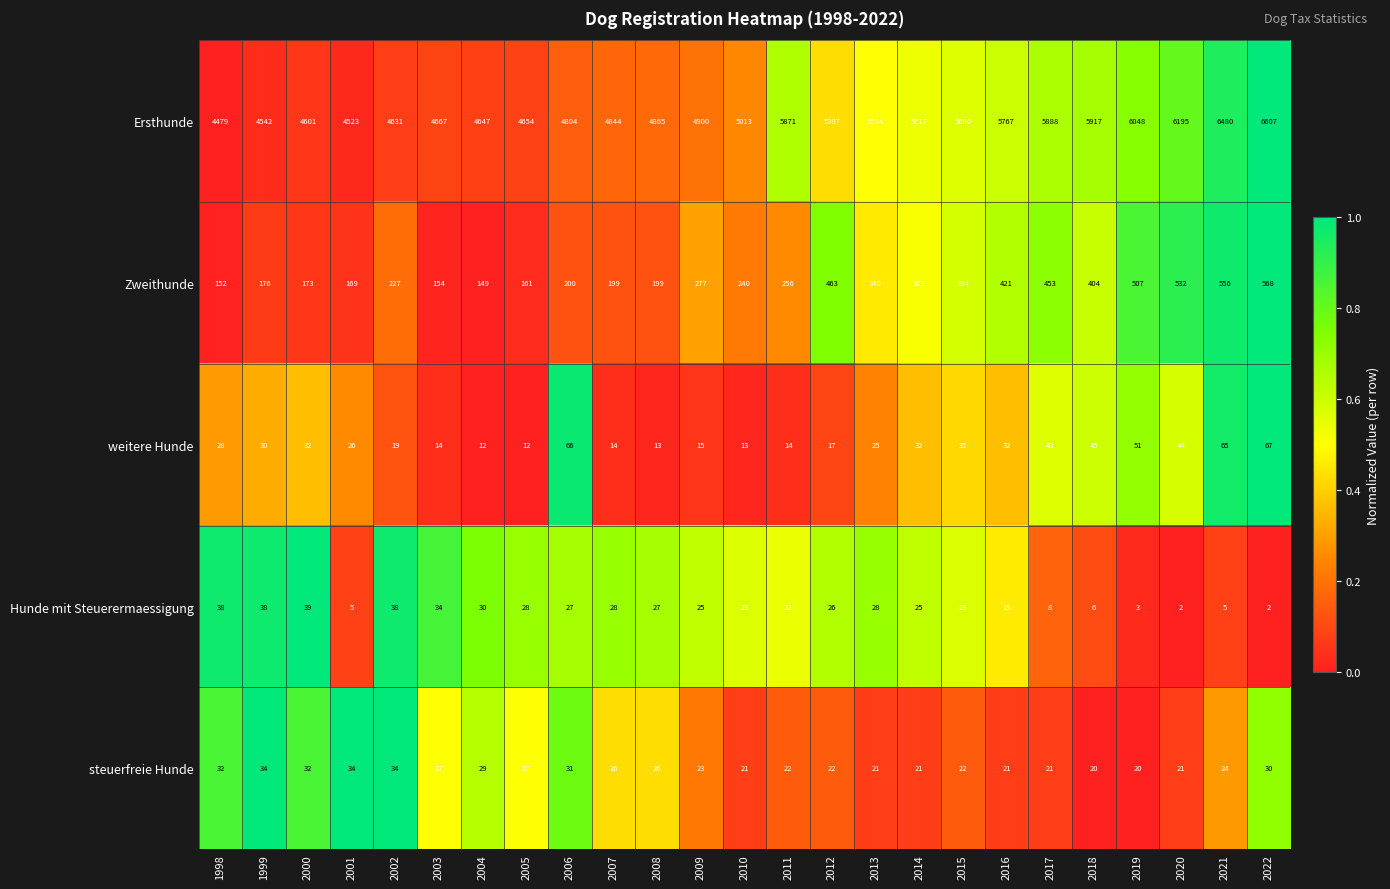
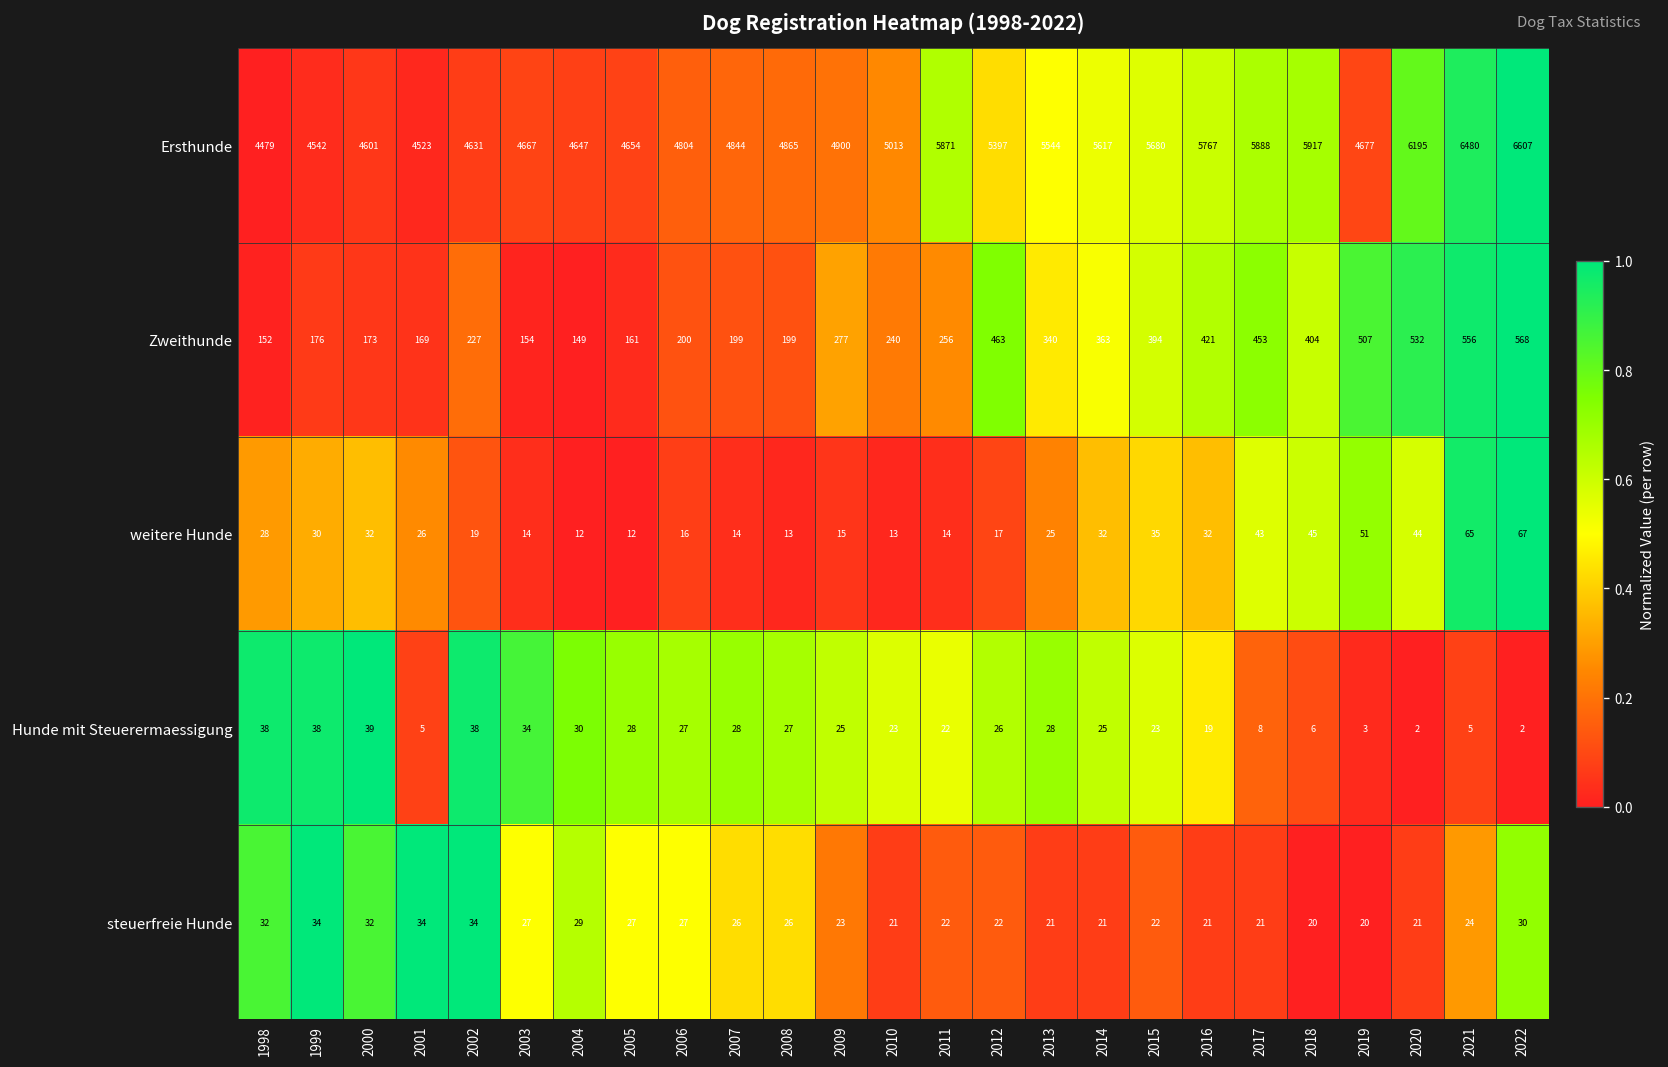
Ersthunde, 2019: 6048 -> 4677
weitere Hunde, 2006: 66 -> 16
steuerfreie Hunde, 2006: 31 -> 27
